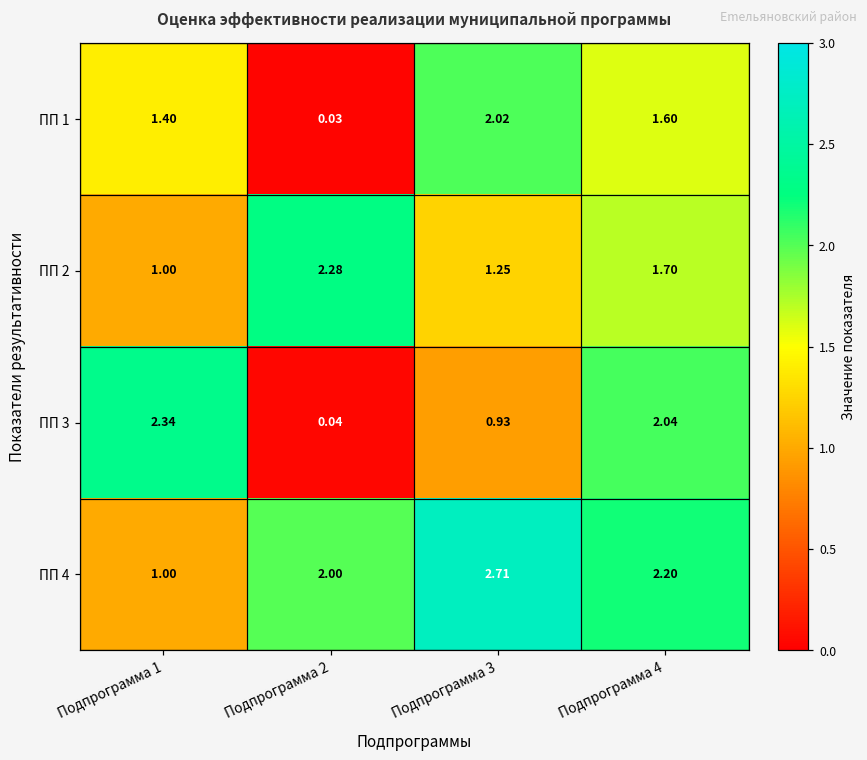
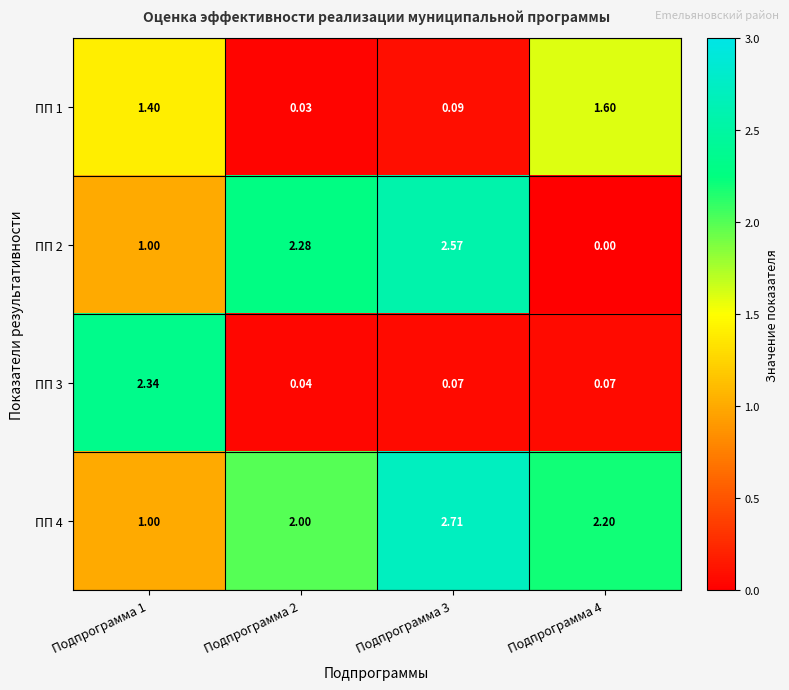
ПП 1, Подпрограмма 3: 2.02 -> 0.09
ПП 2, Подпрограмма 3: 1.25 -> 2.57
ПП 2, Подпрограмма 4: 1.70 -> 0.00
ПП 3, Подпрограмма 3: 0.93 -> 0.07
ПП 3, Подпрограмма 4: 2.04 -> 0.07
